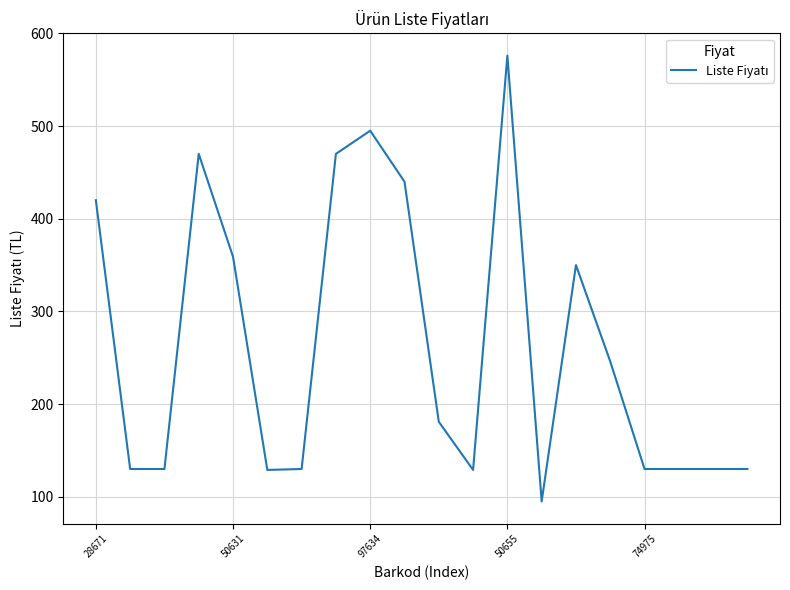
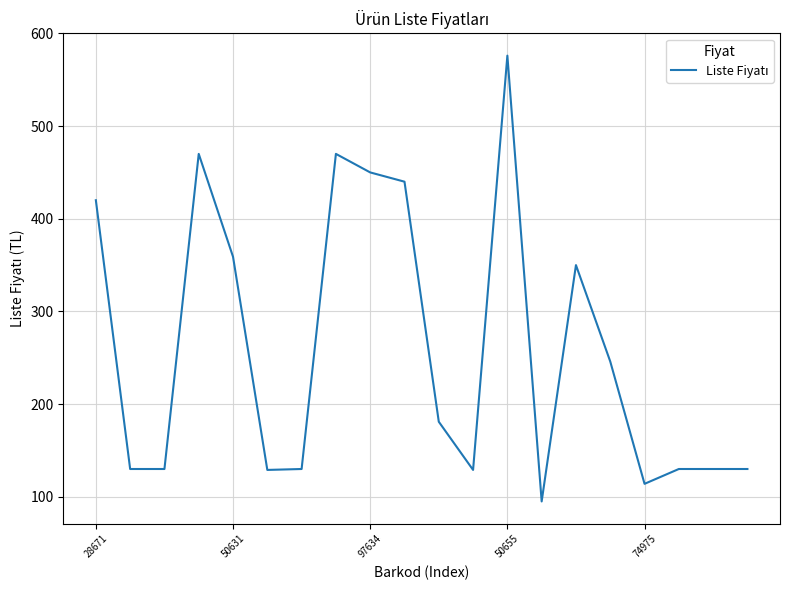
97634: 500 -> 450
74975: 130 -> 110
